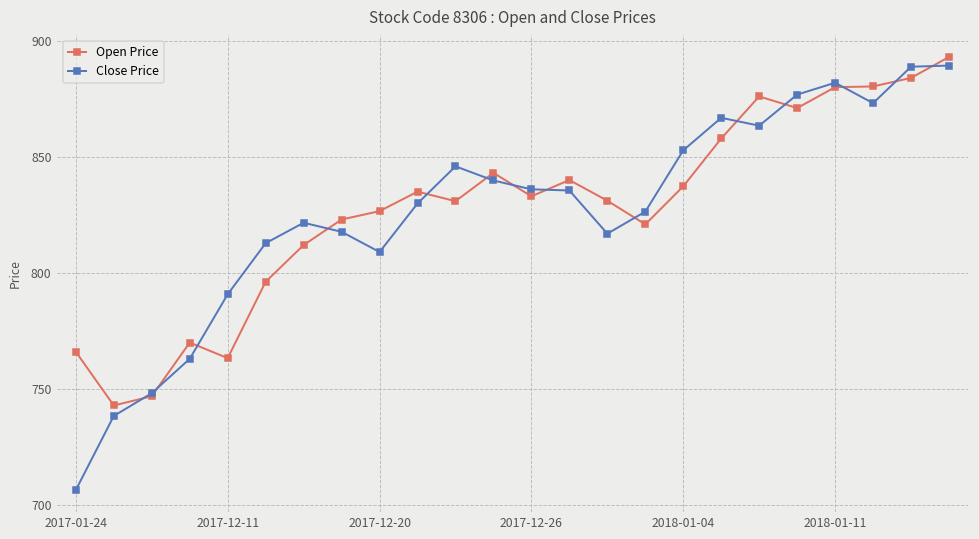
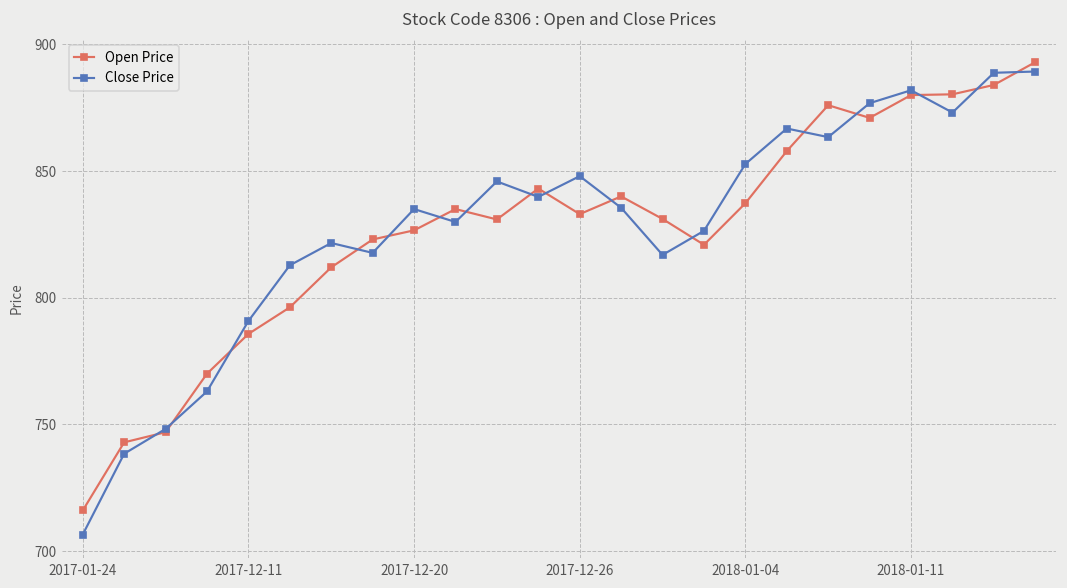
Open Price, 2017-01-24: 766 -> 716
Open Price, 2017-12-11: 763 -> 786
Close Price, 2017-12-20: 809 -> 835
Close Price, 2017-12-26: 836 -> 848
